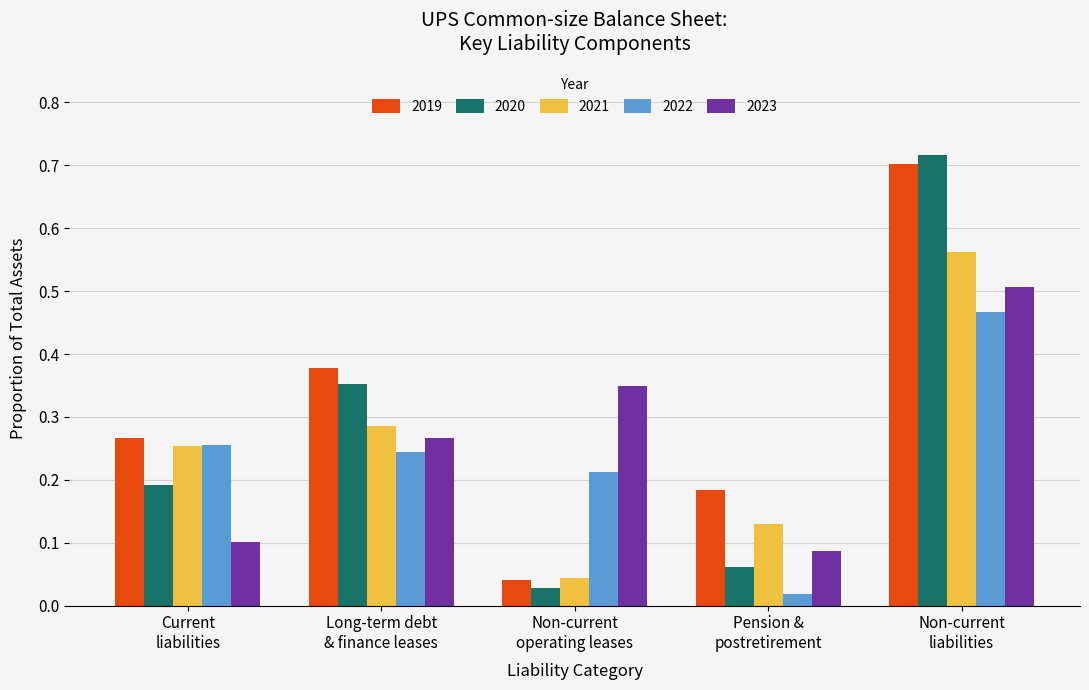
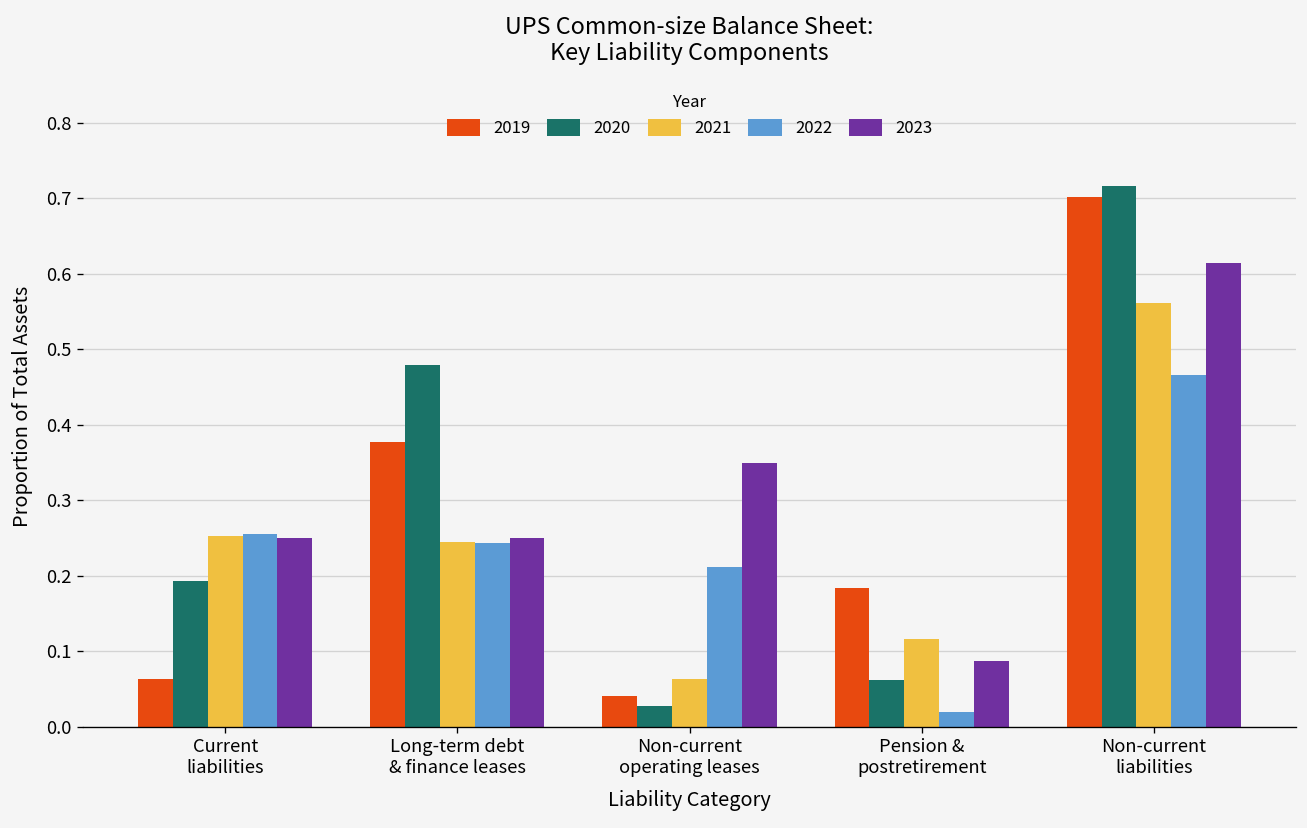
2019, Current liabilities: 0.27 -> 0.06
2023, Current liabilities: 0.10 -> 0.25
2020, Long-term debt & finance leases: 0.35 -> 0.48
2021, Long-term debt & finance leases: 0.29 -> 0.24
2023, Long-term debt & finance leases: 0.27 -> 0.25
2021, Non-current operating leases: 0.04 -> 0.06
2021, Pension & postretirement: 0.13 -> 0.12
2023, Non-current liabilities: 0.51 -> 0.61
